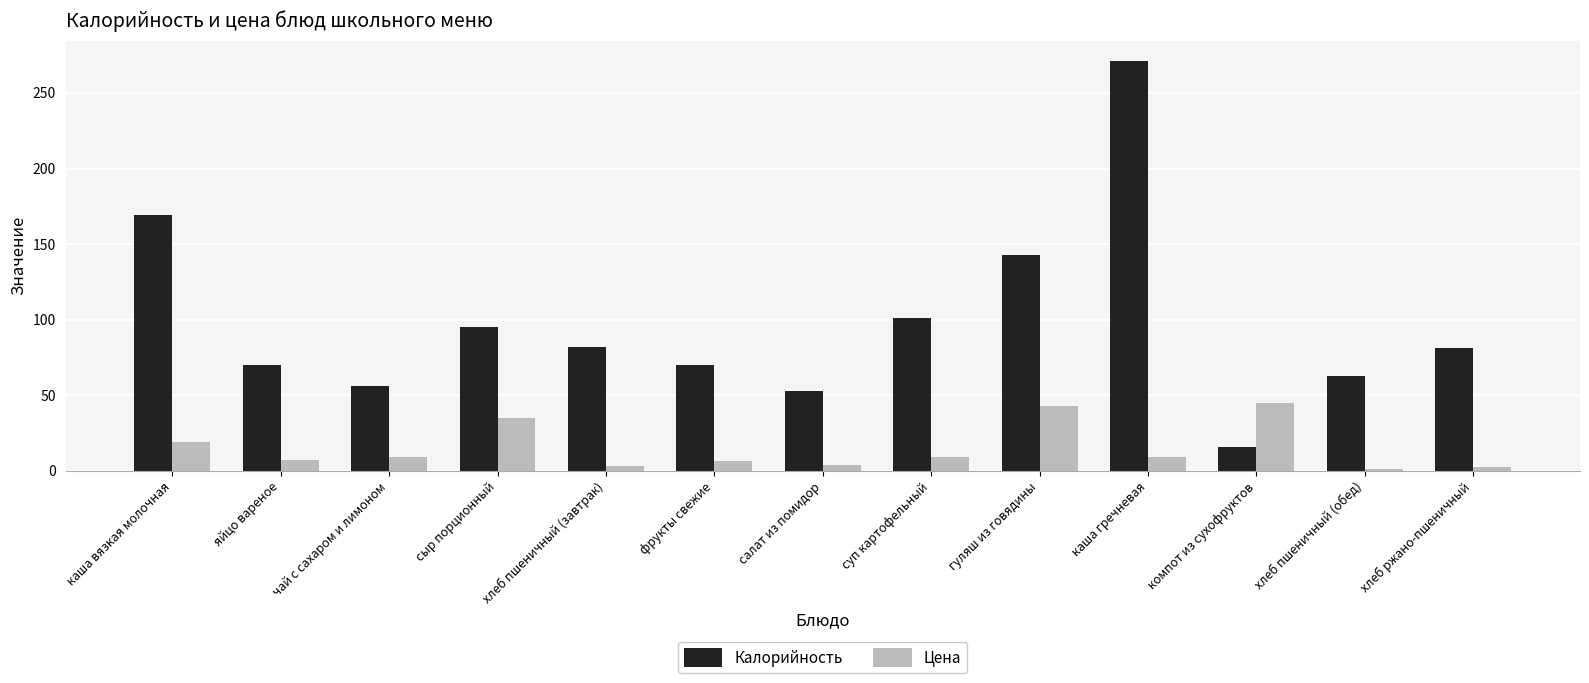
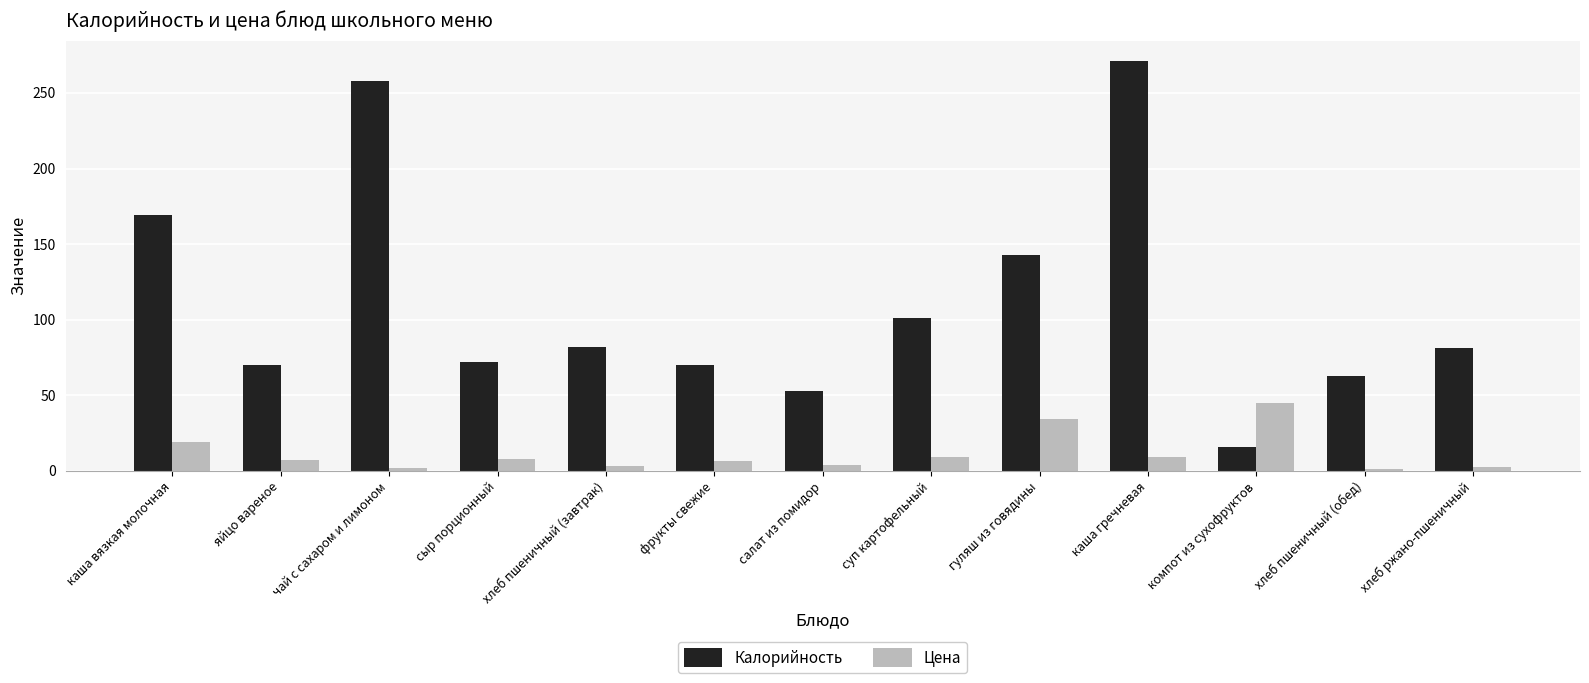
Калорийность, чай с сахаром и лимоном: 56 -> 258
Цена, чай с сахаром и лимоном: 9 -> 2
Калорийность, сыр порционный: 95 -> 72
Цена, сыр порционный: 35 -> 8
Цена, гуляш из говядины: 43 -> 34
